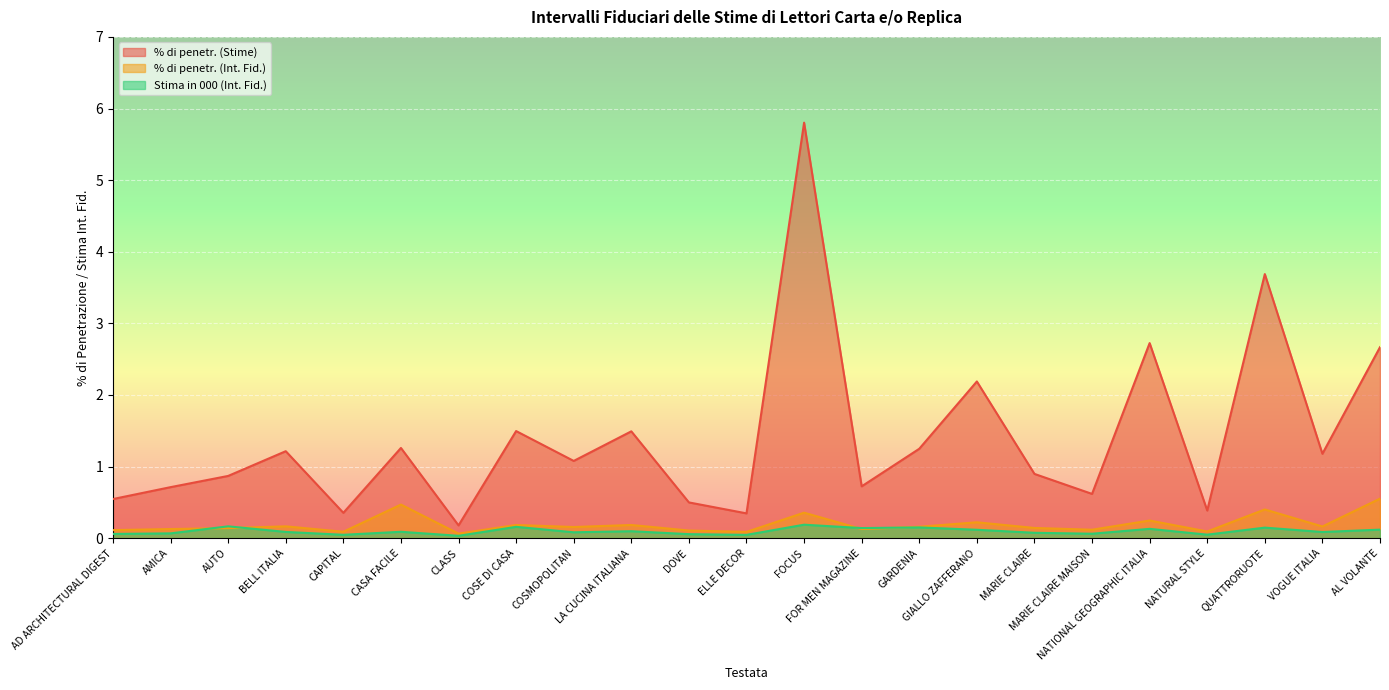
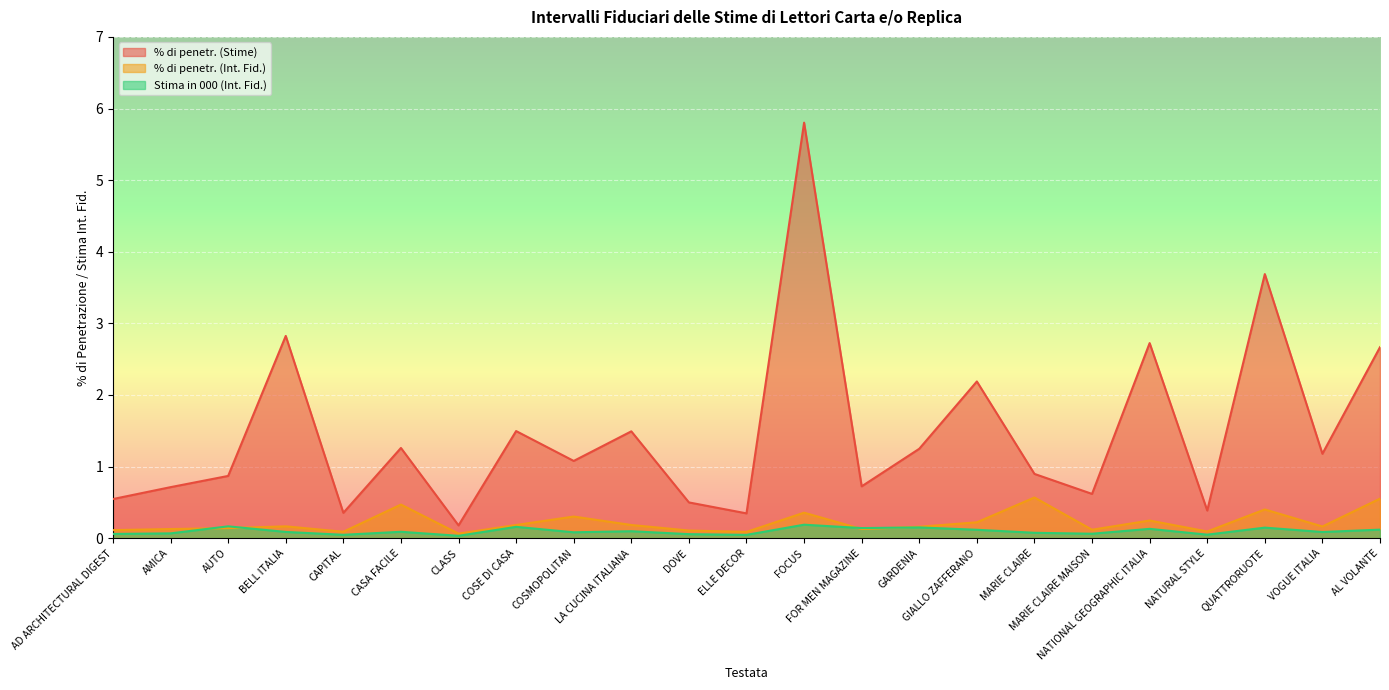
% di penetr. (Stime), BELL ITALIA: 1.2 -> 2.8
% di penetr. (Int. Fid.), COSMOPOLITAN: 0.2 -> 0.3
% di penetr. (Int. Fid.), MARIE CLAIRE: 0.1 -> 0.6
